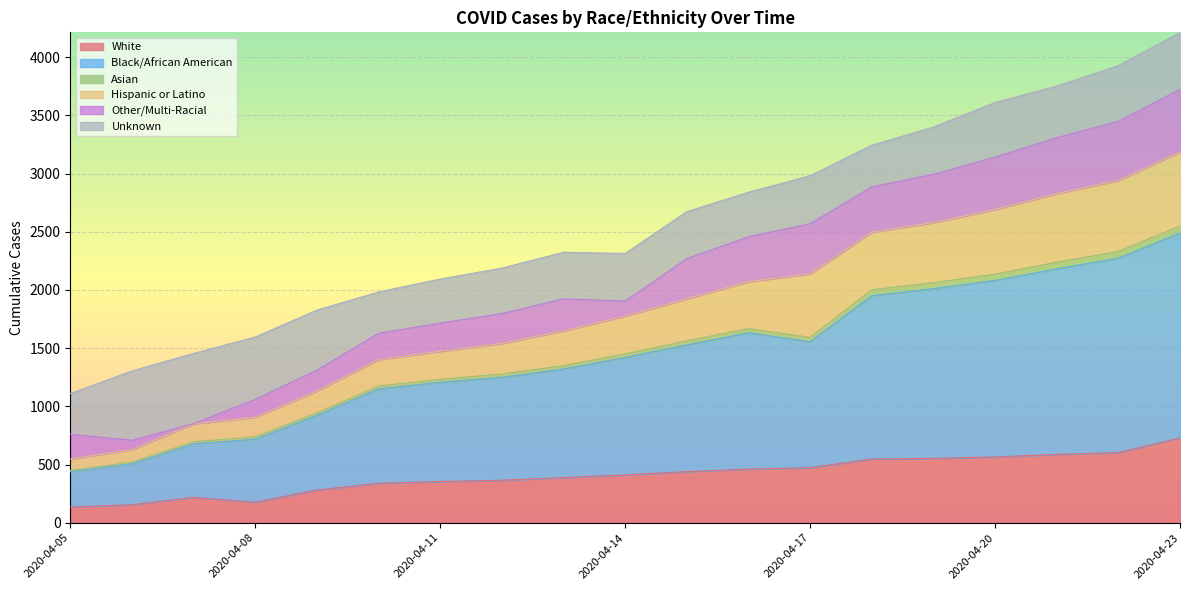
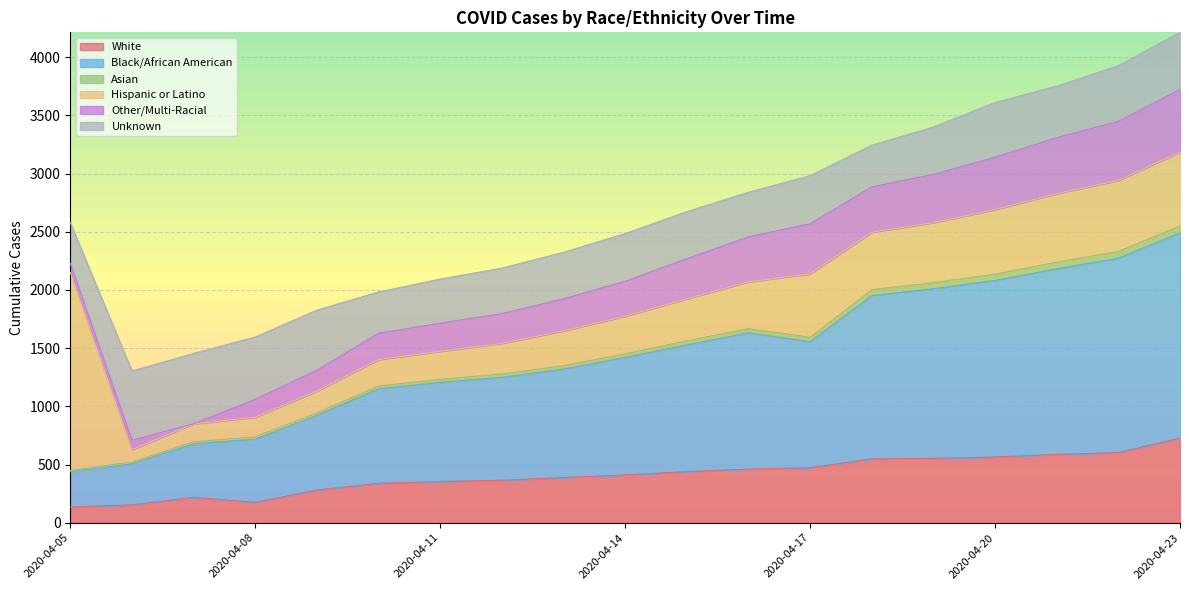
Hispanic or Latino, 2020-04-05: 100 -> 1700
Other/Multi-Racial, 2020-04-05: 210 -> 80
Other/Multi-Racial, 2020-04-14: 130 -> 300
